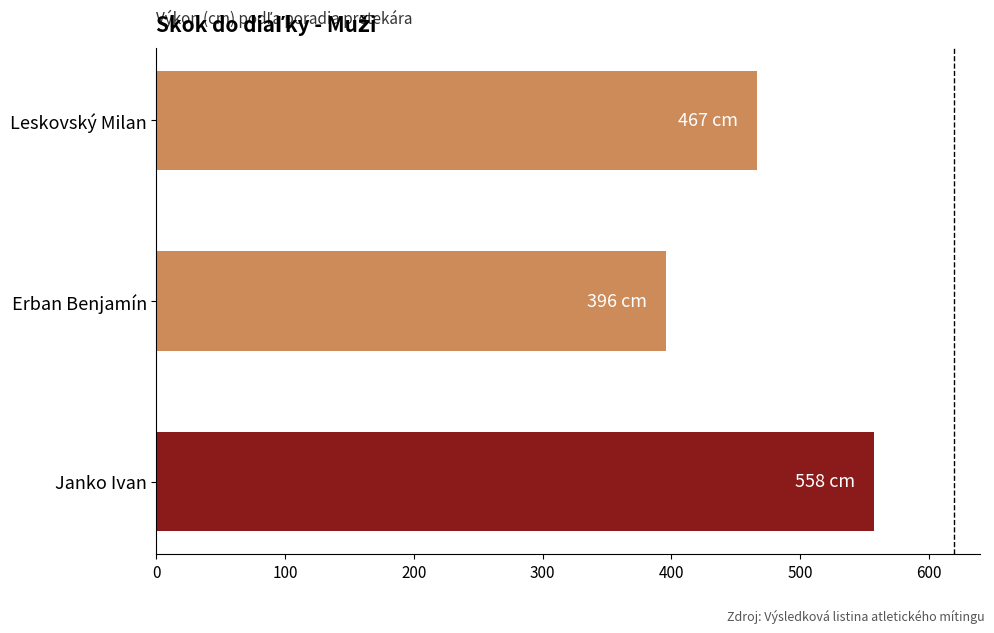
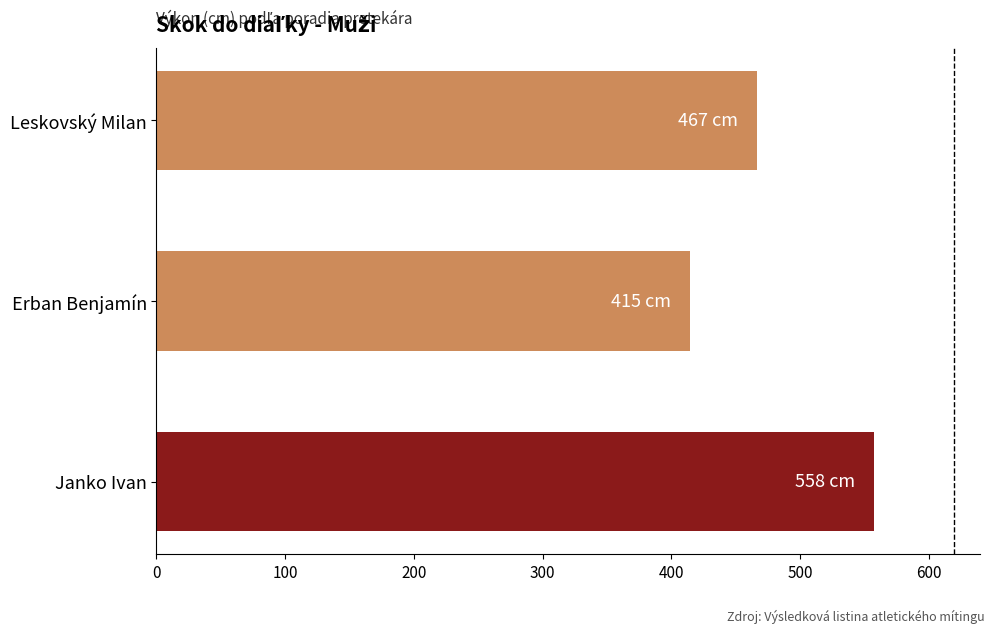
Erban Benjamín: 396 -> 415
